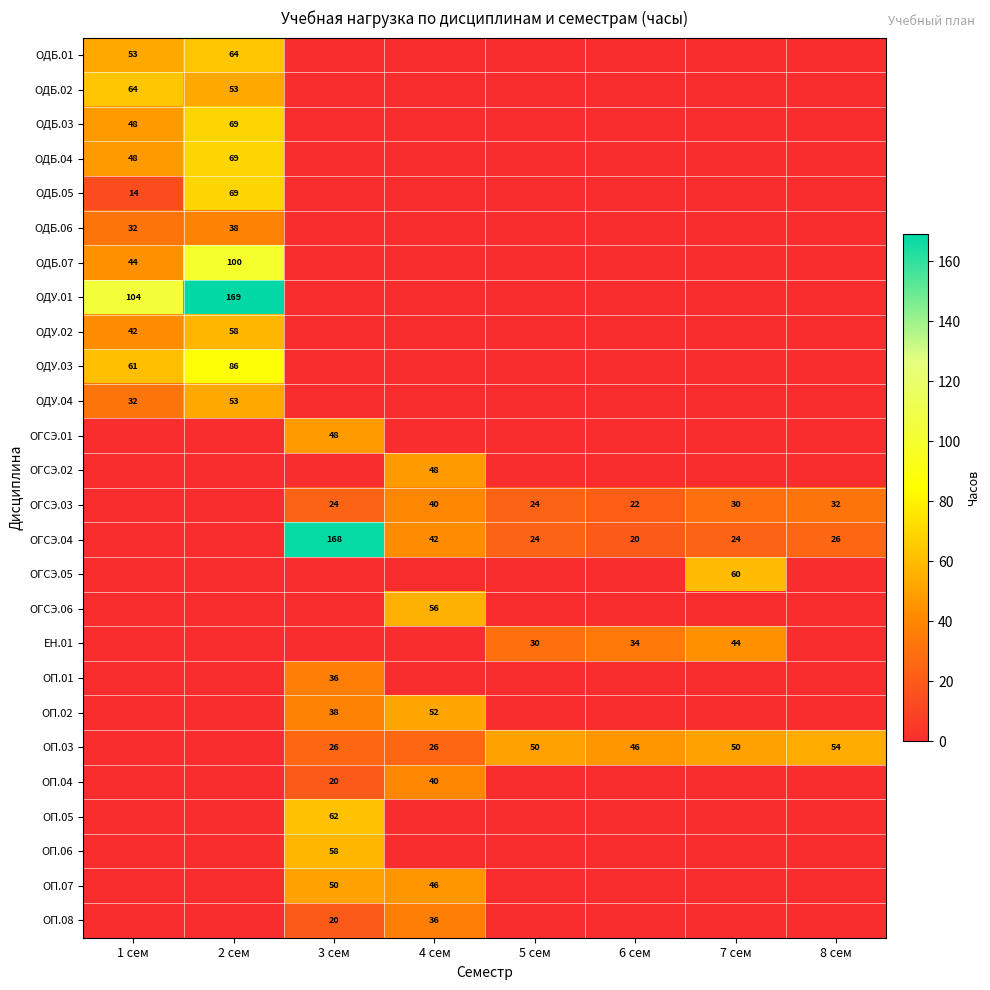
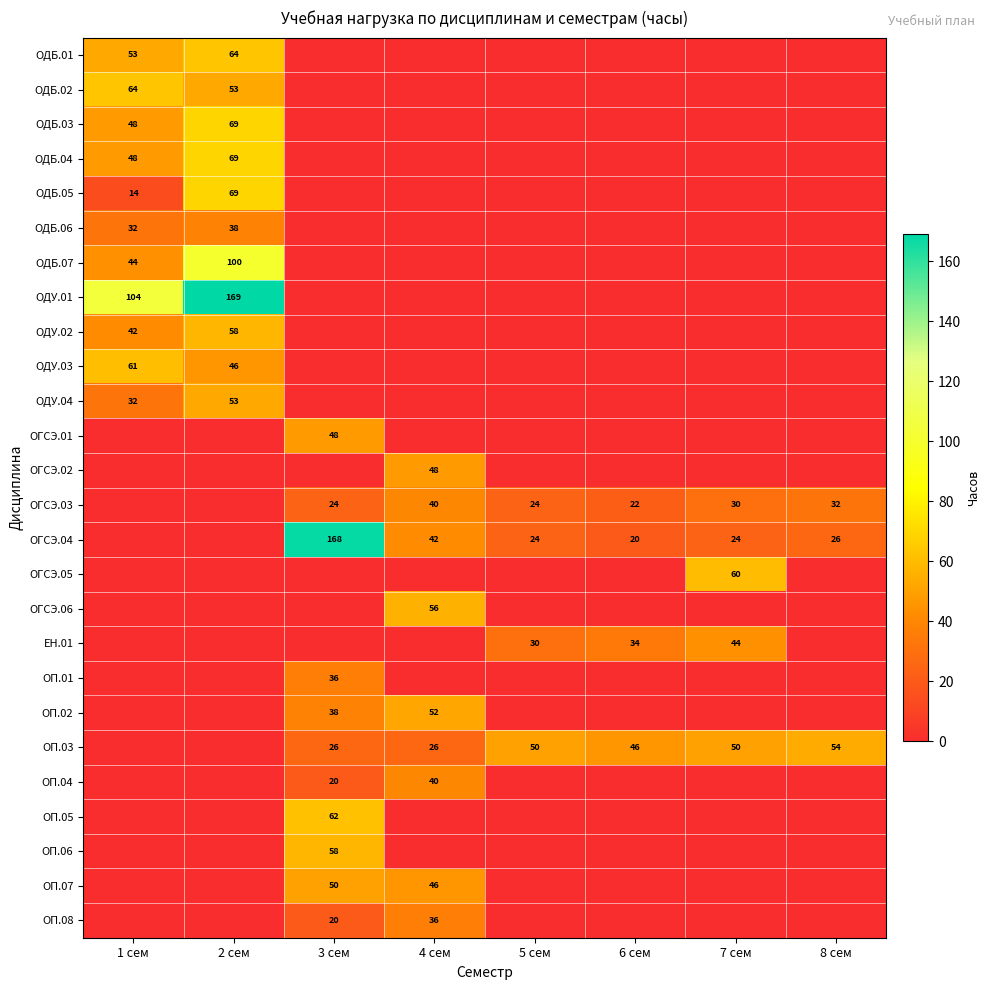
ОДУ.03, 2 сем: 86 -> 46
